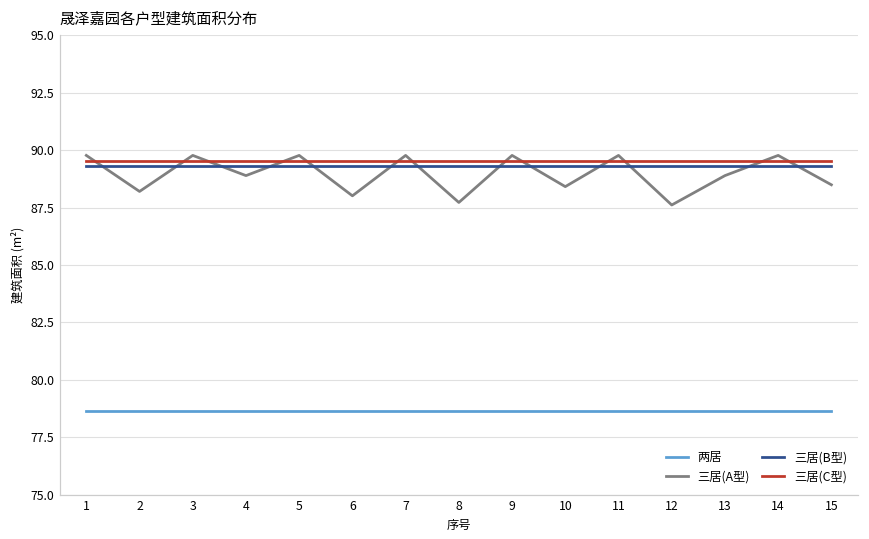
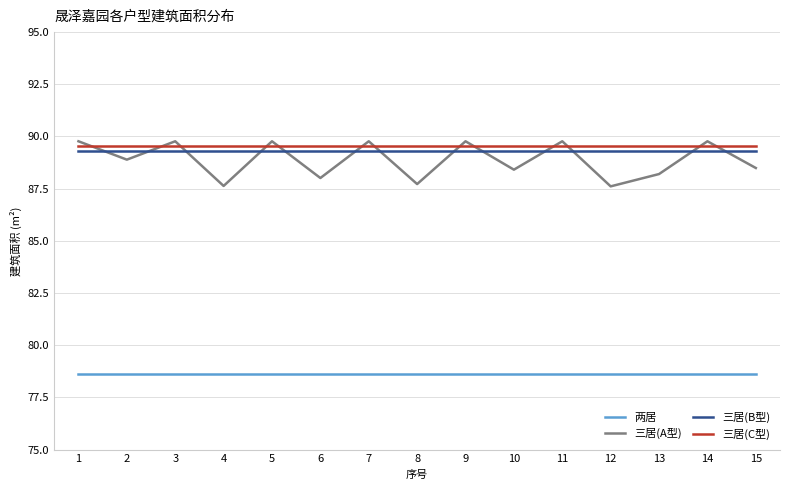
三居(A型), 2: 88.2 -> 88.9
三居(A型), 4: 88.9 -> 87.6
三居(A型), 13: 88.9 -> 88.2
